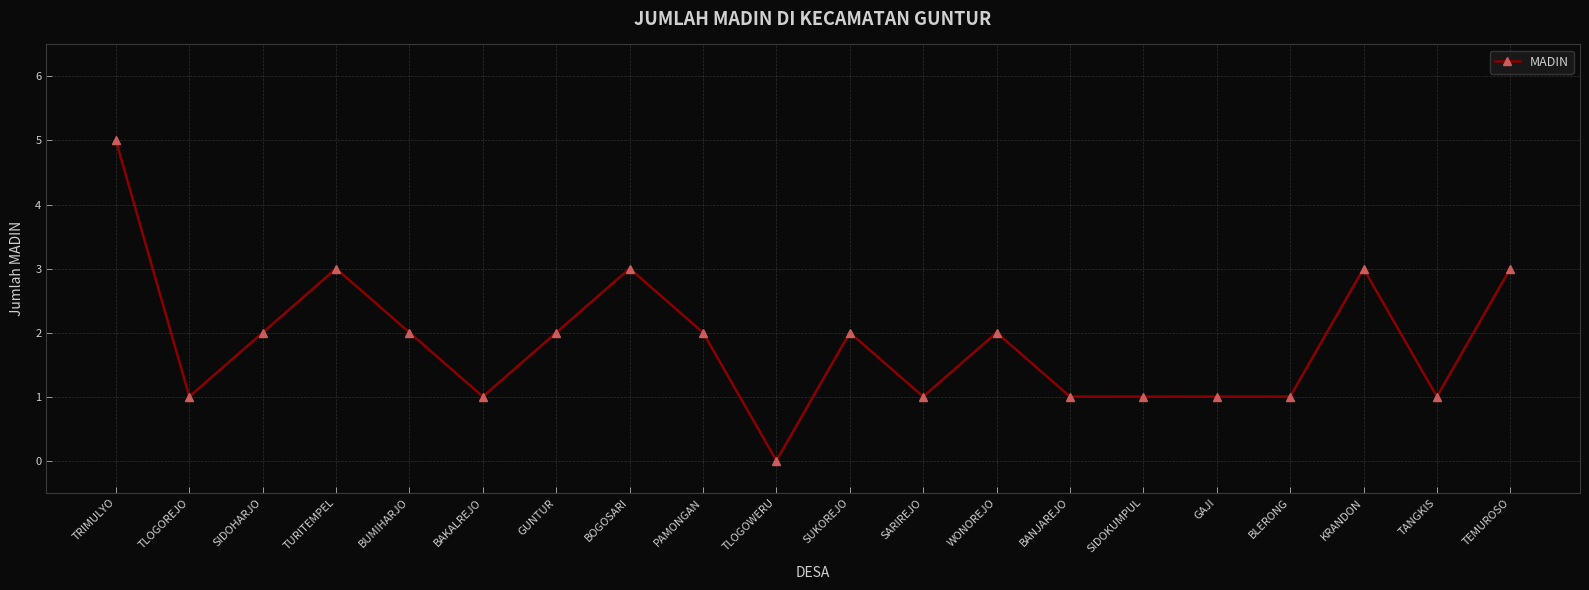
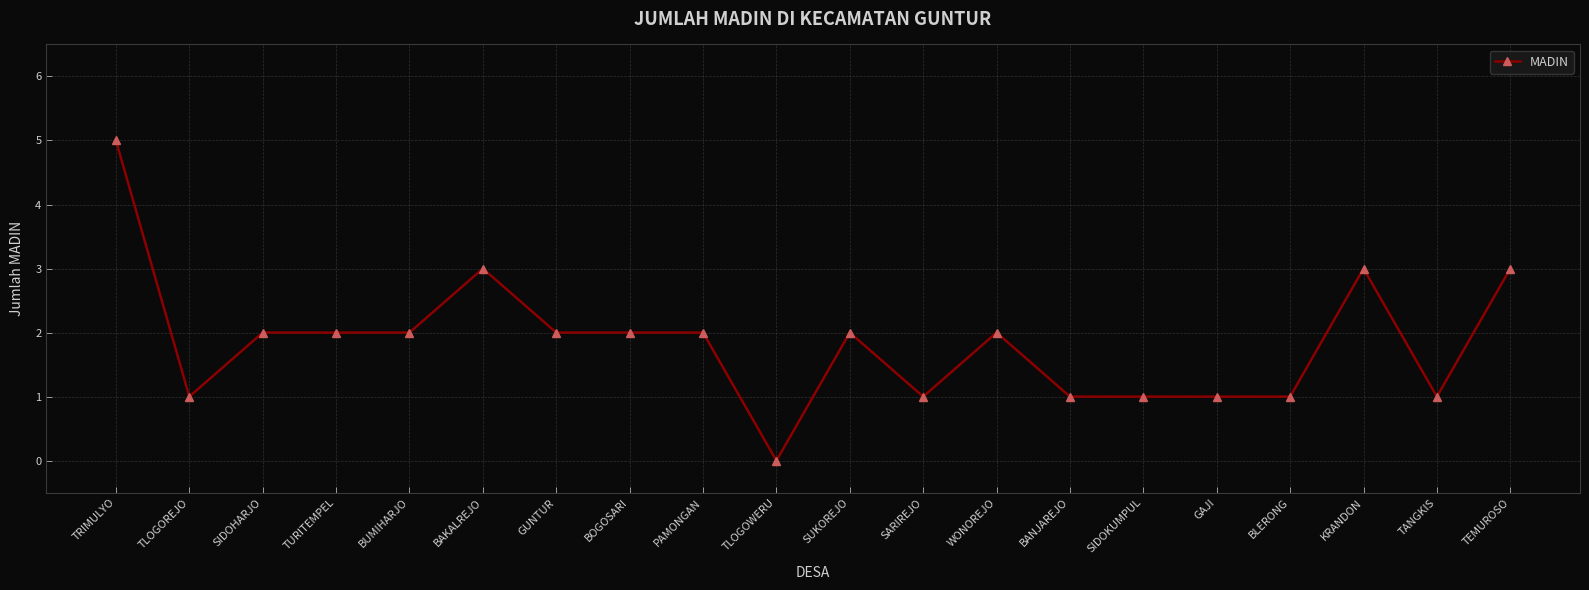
TURITEMPEL: 3 -> 2
BAKALREJO: 1 -> 3
BOGOSARI: 3 -> 2
